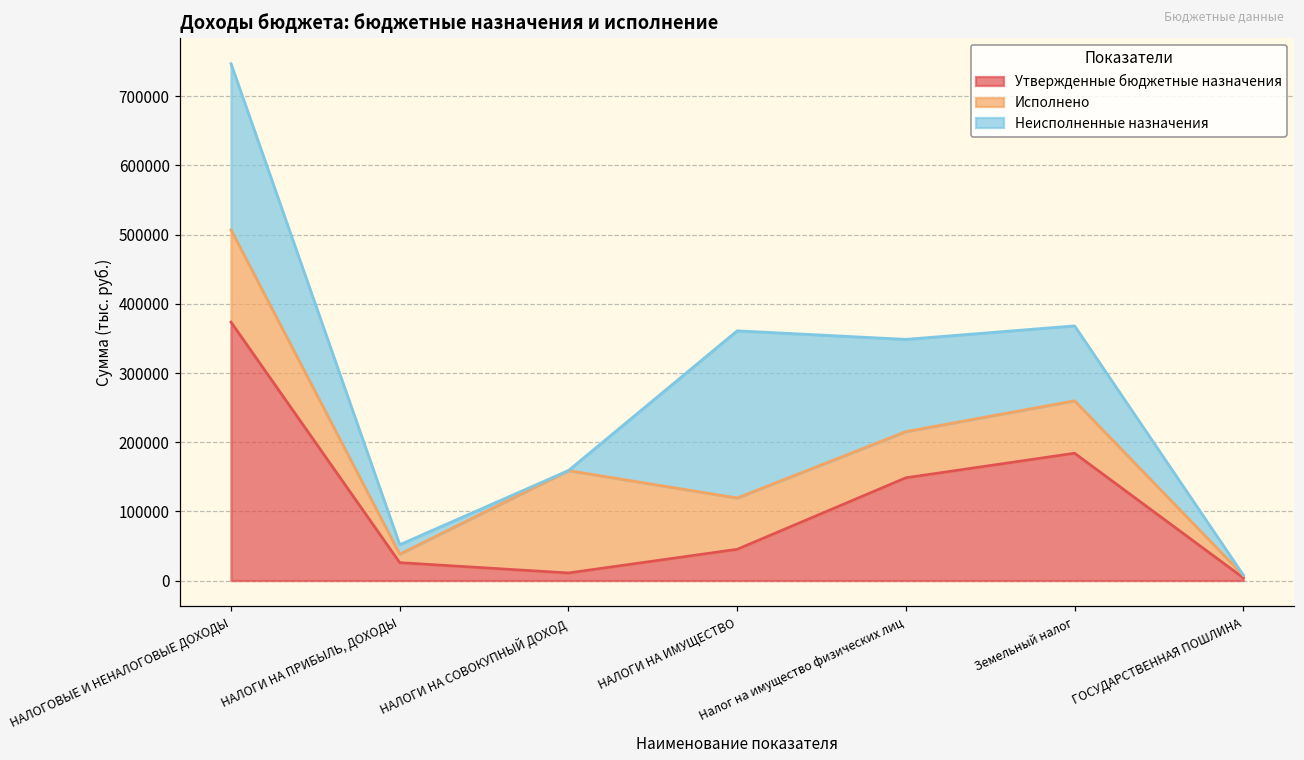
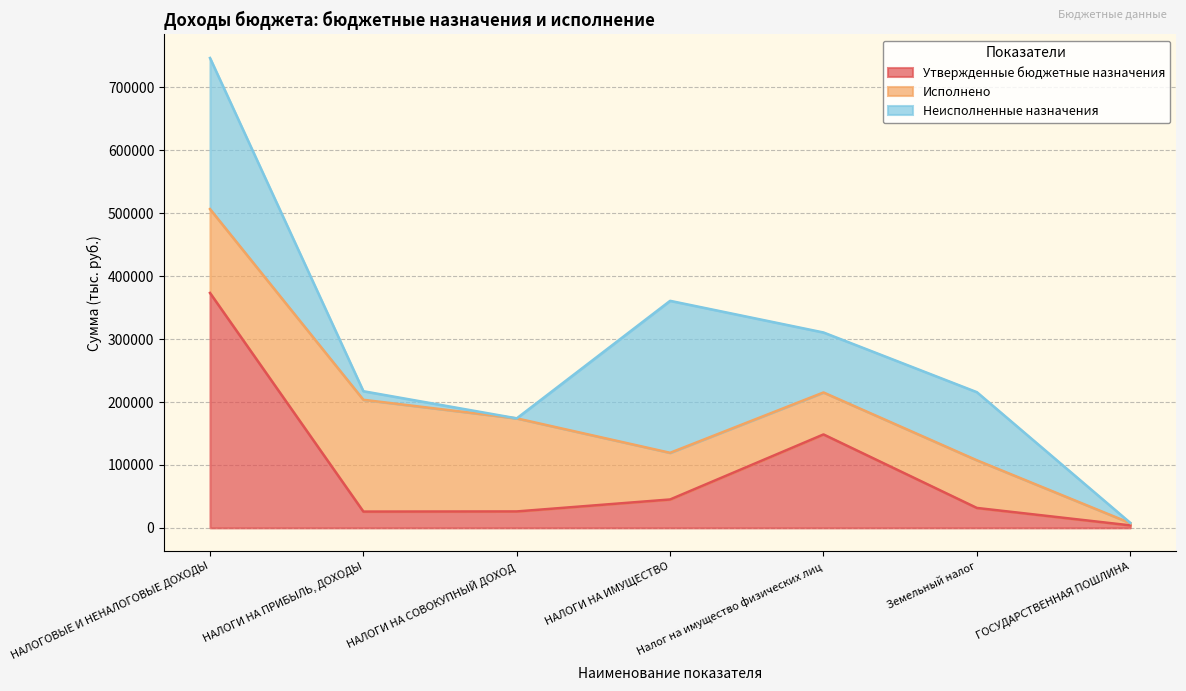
Исполнено, НАЛОГИ НА ПРИБЫЛЬ, ДОХОДЫ: 10000 -> 180000
Утвержденные бюджетные назначения, НАЛОГИ НА СОВОКУПНЫЙ ДОХОД: 10000 -> 30000
Неисполненные назначения, Налог на имущество физических лиц: 130000 -> 100000
Утвержденные бюджетные назначения, Земельный налог: 180000 -> 30000
